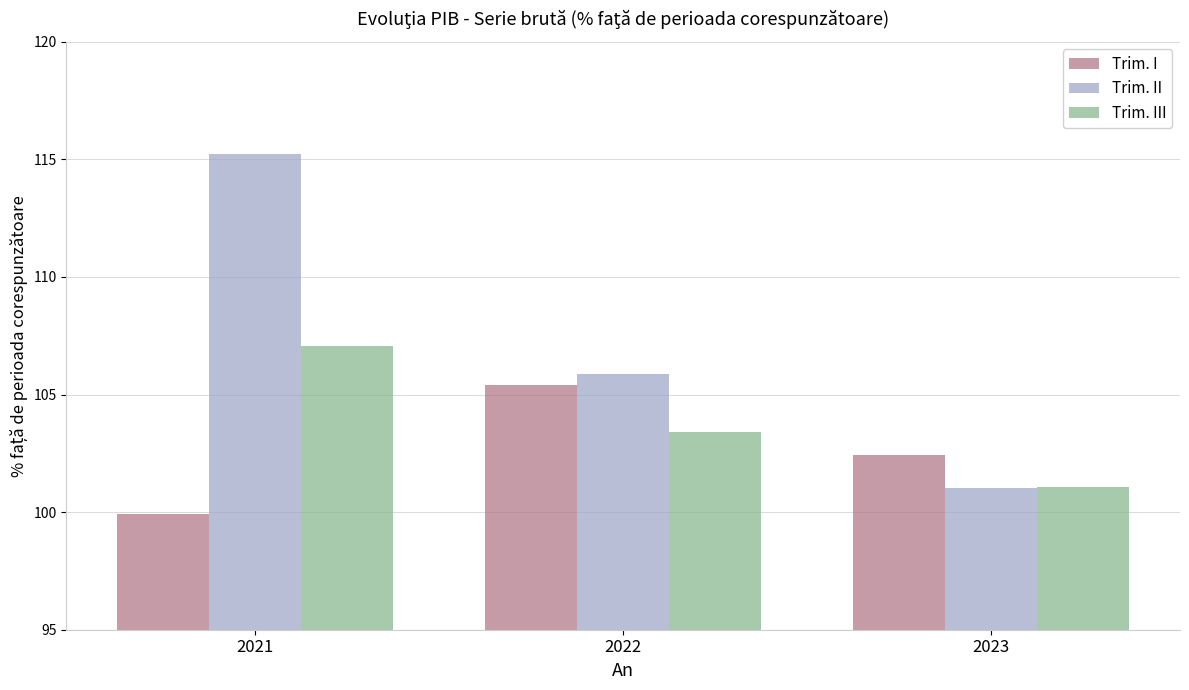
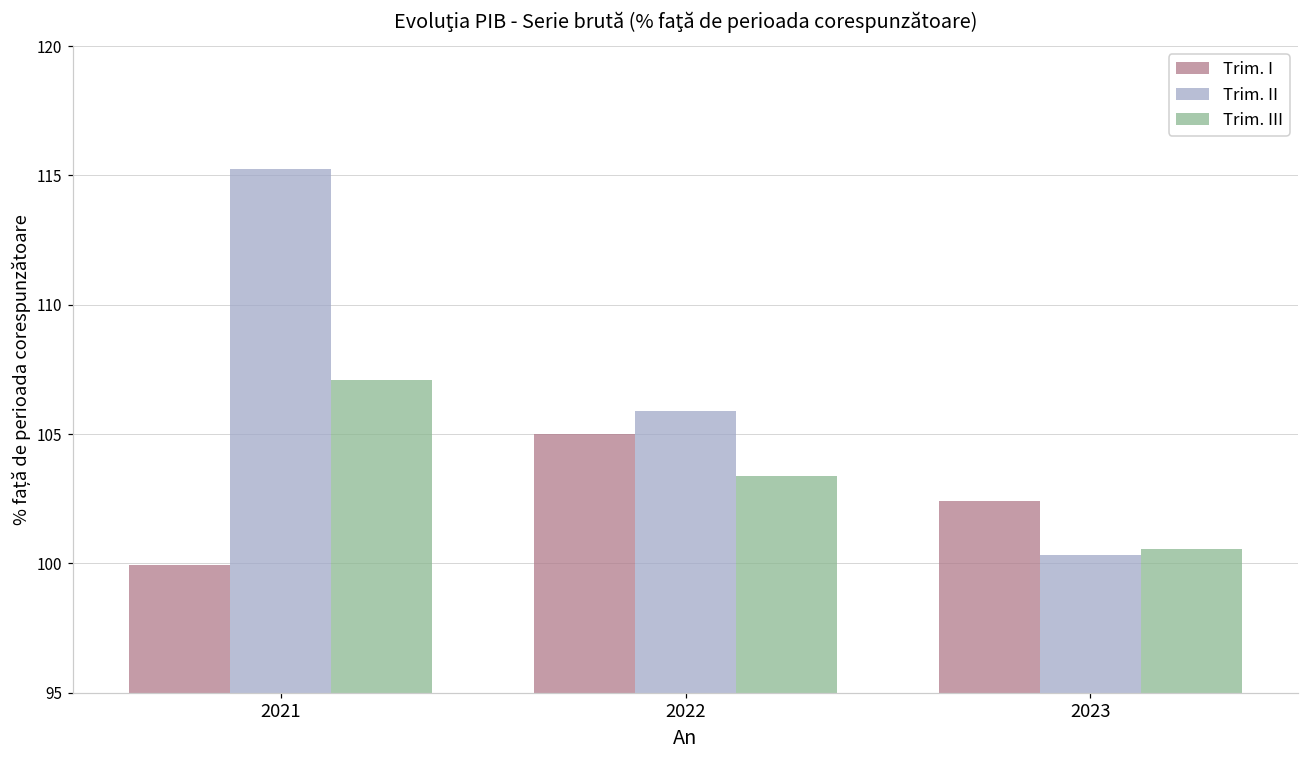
Trim. I, 2022: 105.4 -> 105.0
Trim. II, 2023: 101.0 -> 100.3
Trim. III, 2023: 101.1 -> 100.6
